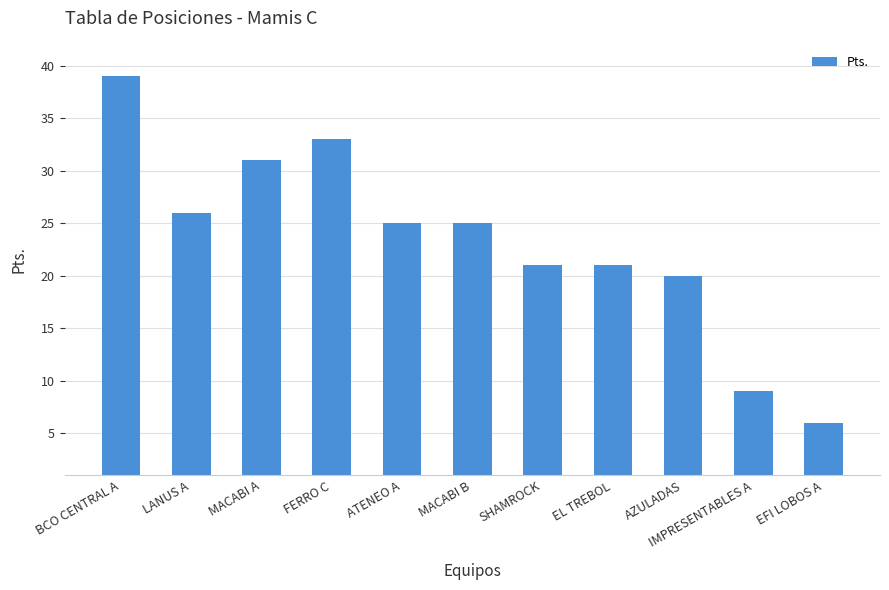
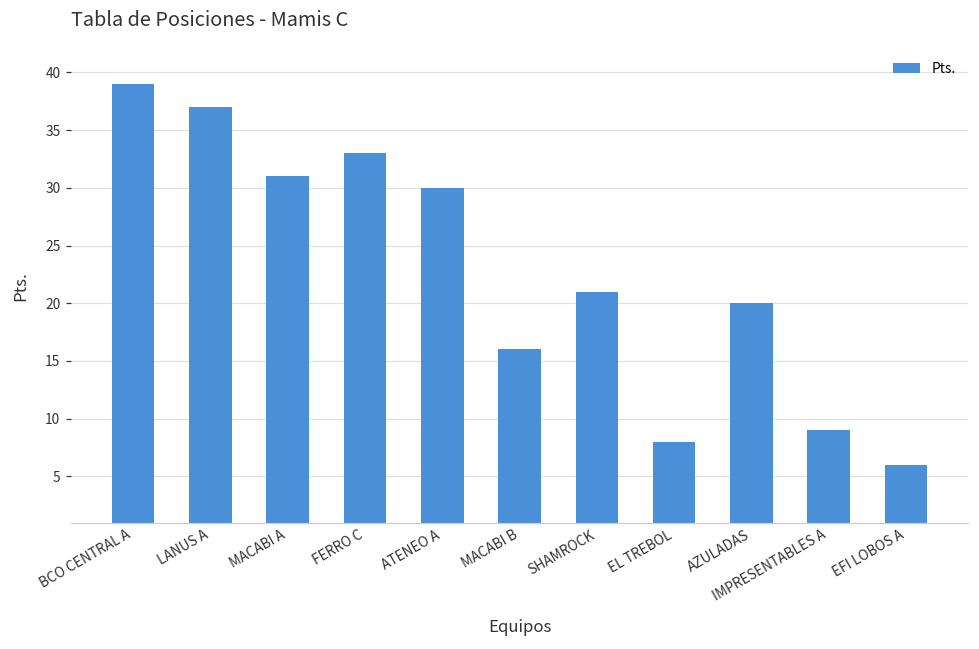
LANUS A: 26 -> 37
ATENEO A: 25 -> 30
MACABI B: 25 -> 16
EL TREBOL: 21 -> 8
